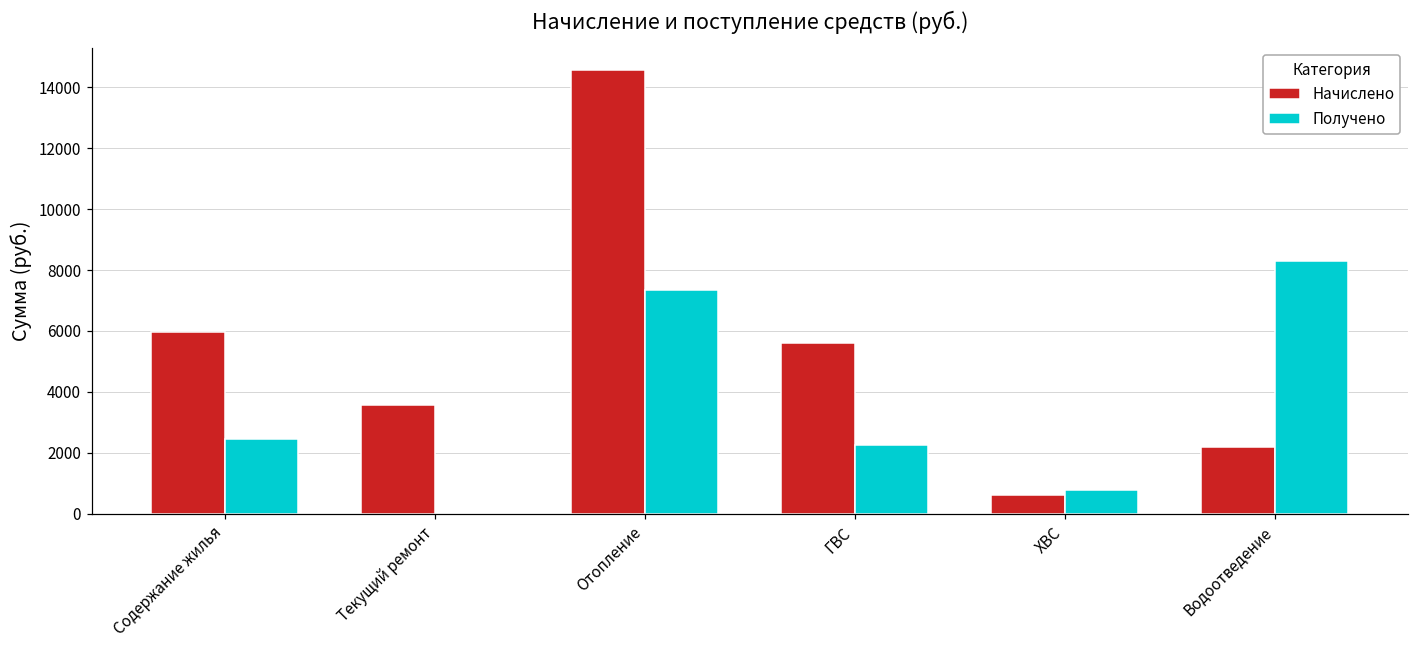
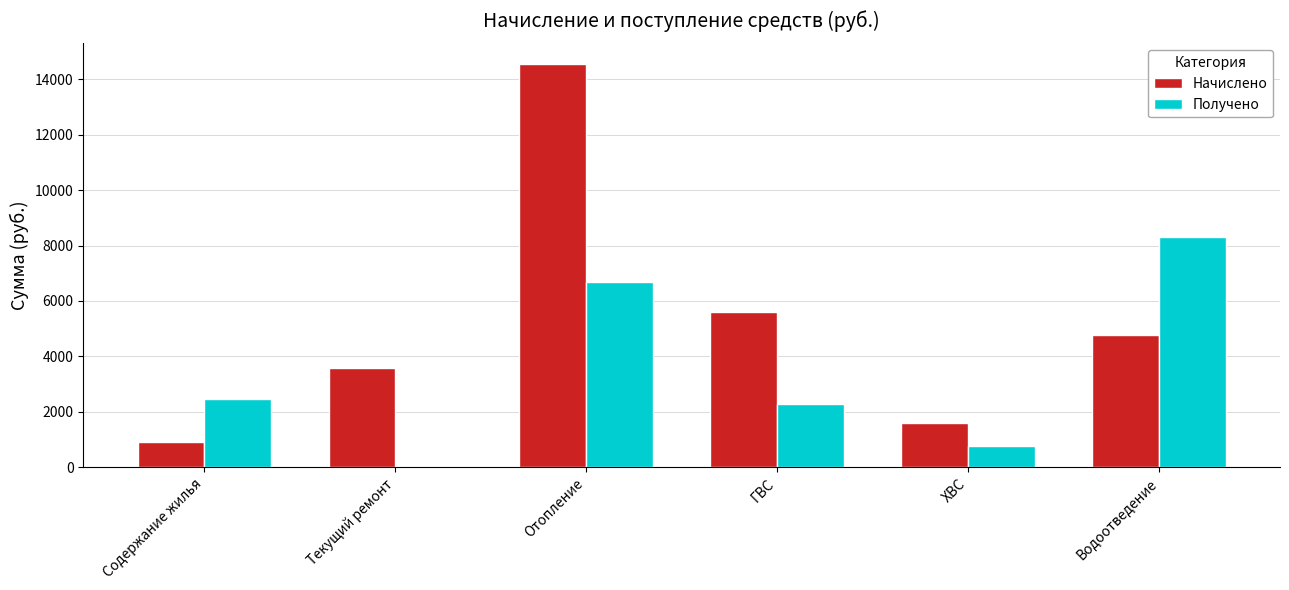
Начислено, Содержание жилья: 6000 -> 900
Получено, Отопление: 7400 -> 6700
Начислено, ХВС: 600 -> 1600
Начислено, Водоотведение: 2200 -> 4800
